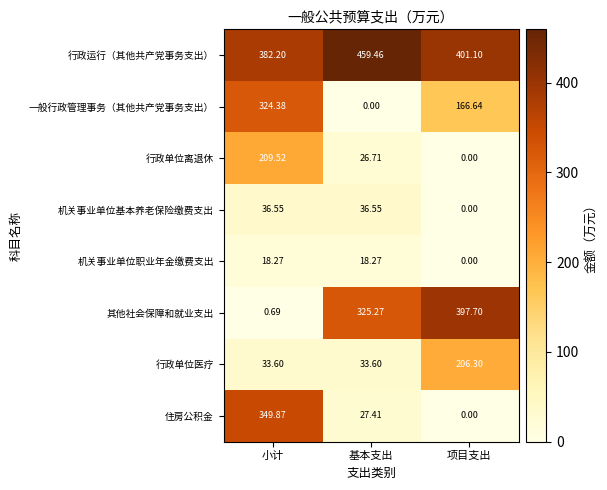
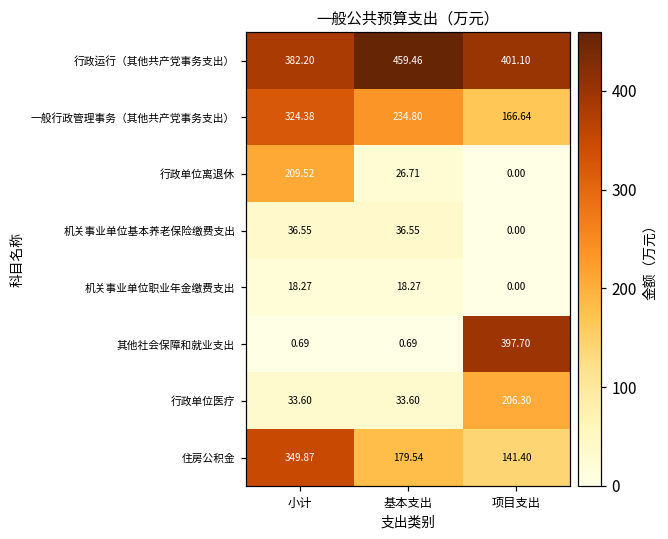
一般行政管理事务（其他共产党事务支出）, 基本支出: 0.00 -> 234.80
其他社会保障和就业支出, 基本支出: 325.27 -> 0.69
住房公积金, 基本支出: 27.41 -> 179.54
住房公积金, 项目支出: 0.00 -> 141.40
